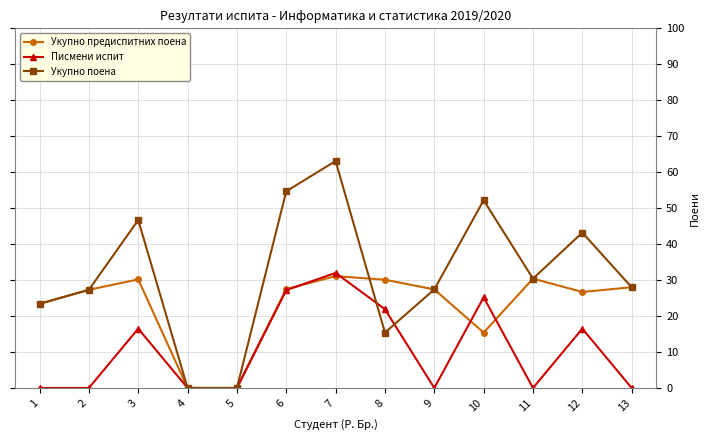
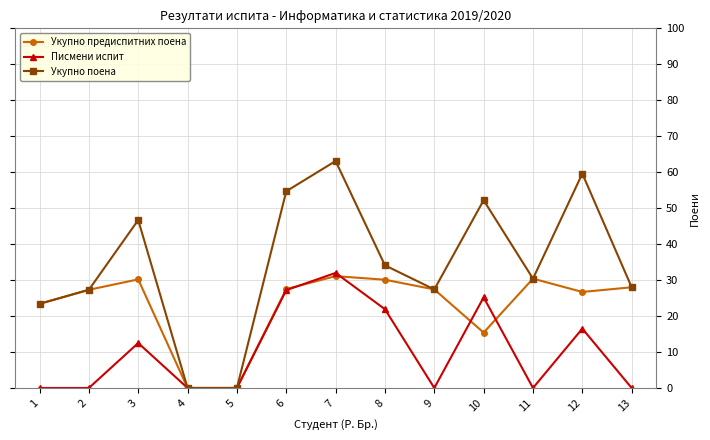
Писмени испит, 3: 17 -> 13
Укупно поена, 8: 15 -> 34
Укупно поена, 12: 43 -> 60
